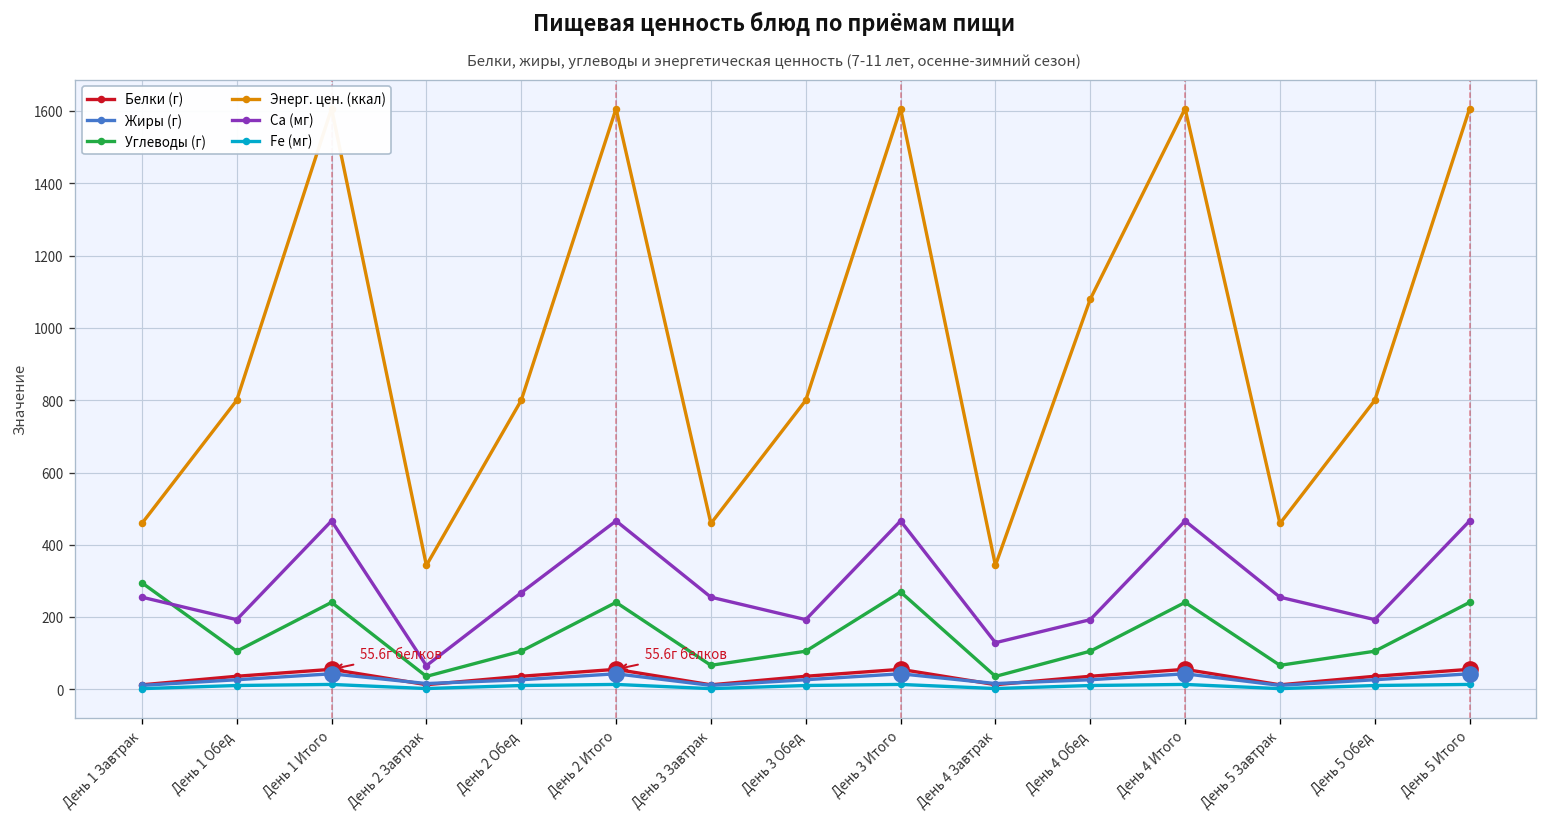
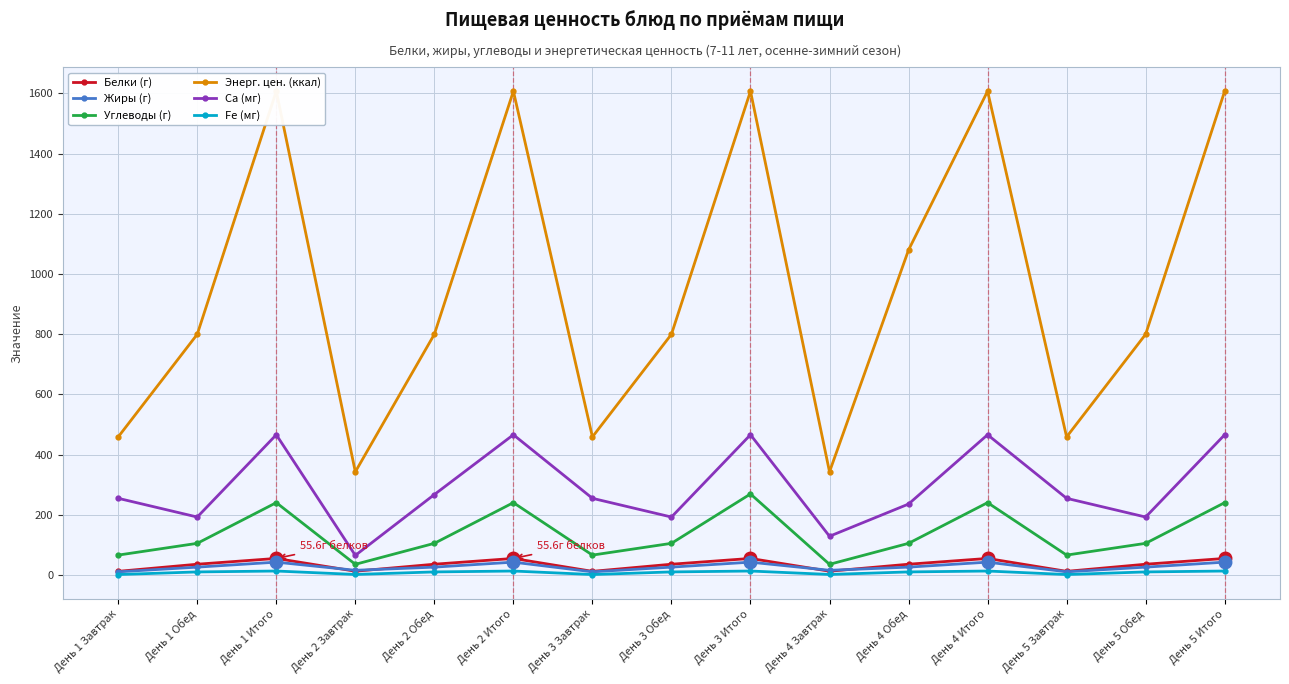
Углеводы (г), День 1 Завтрак: 300 -> 70
Ca (мг), День 4 Обед: 190 -> 240
